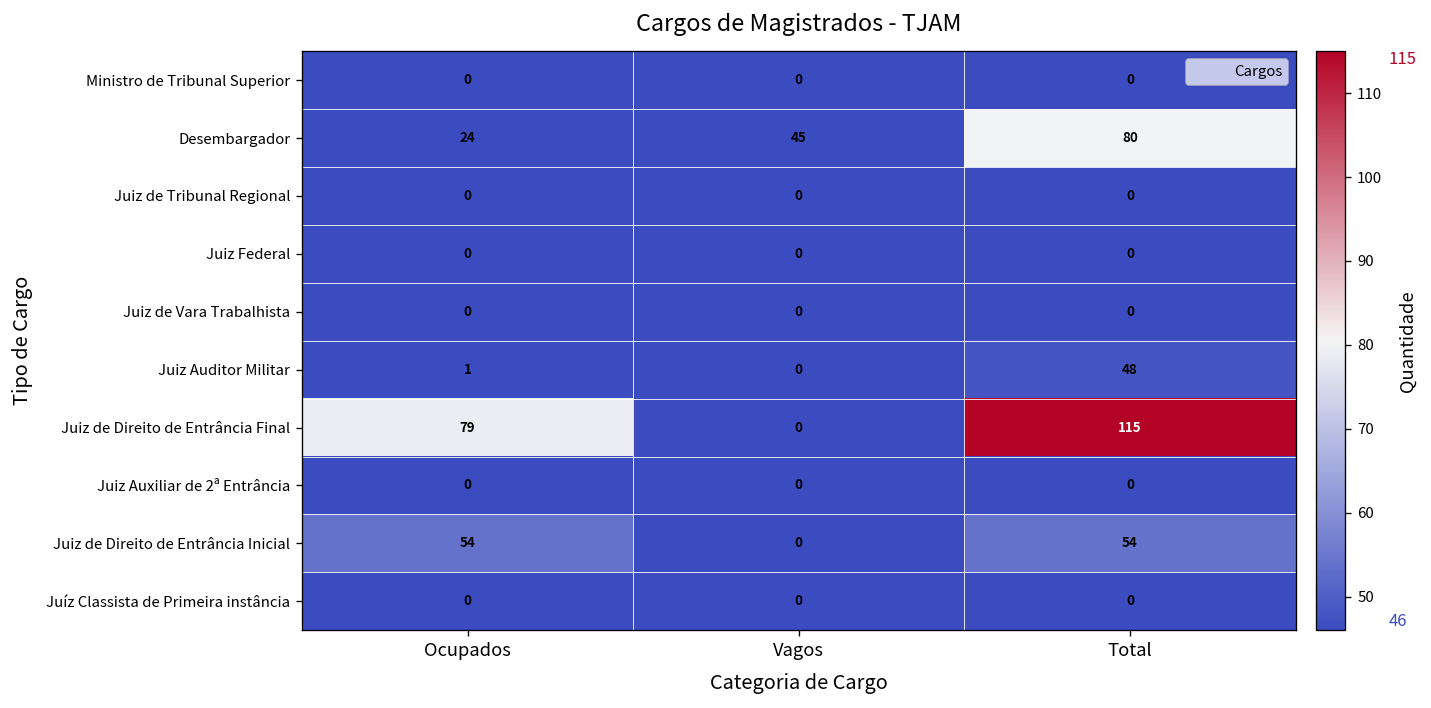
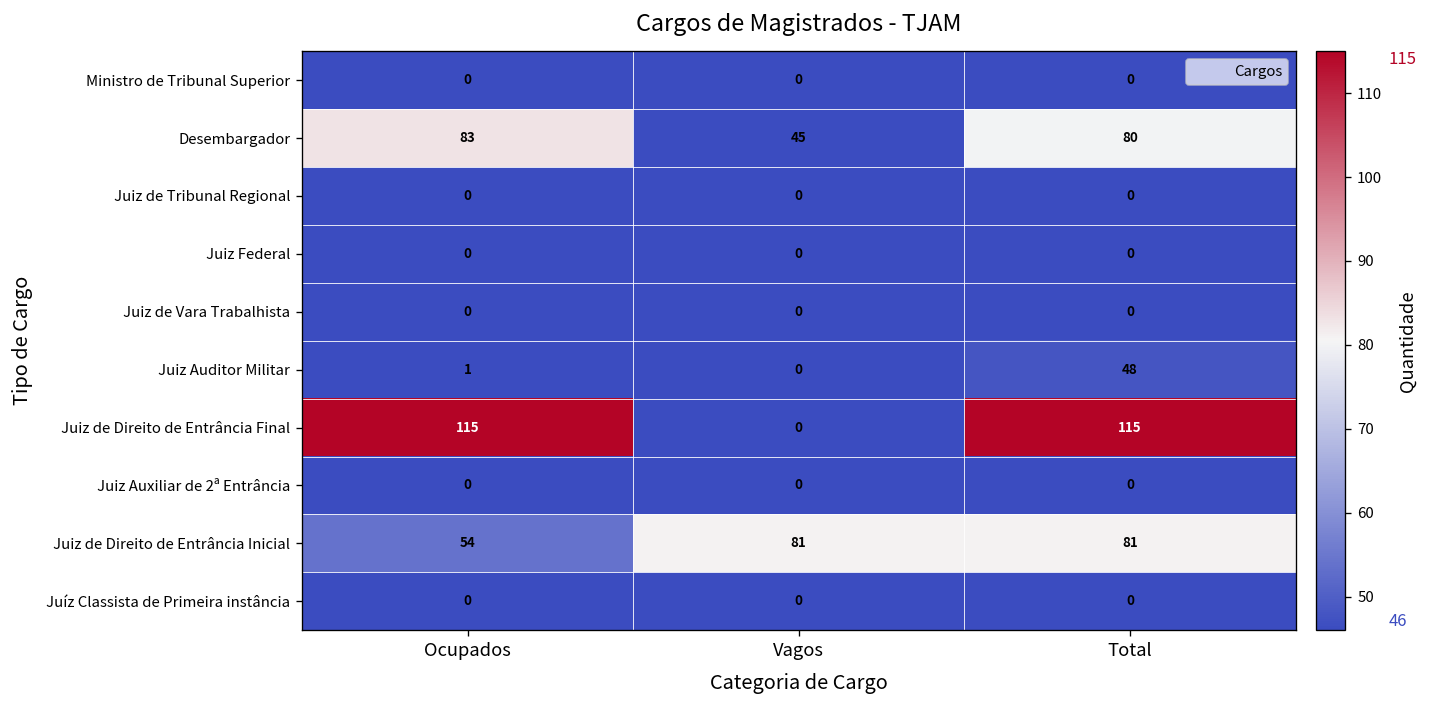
Desembargador, Ocupados: 24 -> 83
Juiz de Direito de Entrância Final, Ocupados: 79 -> 115
Juiz de Direito de Entrância Inicial, Vagos: 0 -> 81
Juiz de Direito de Entrância Inicial, Total: 54 -> 81
